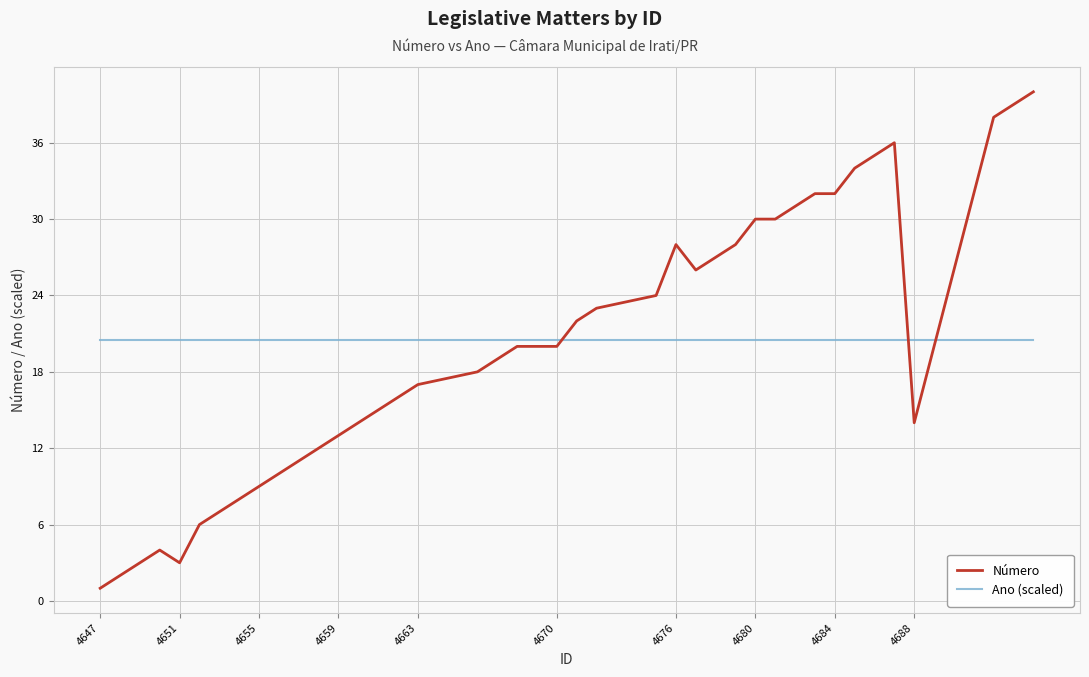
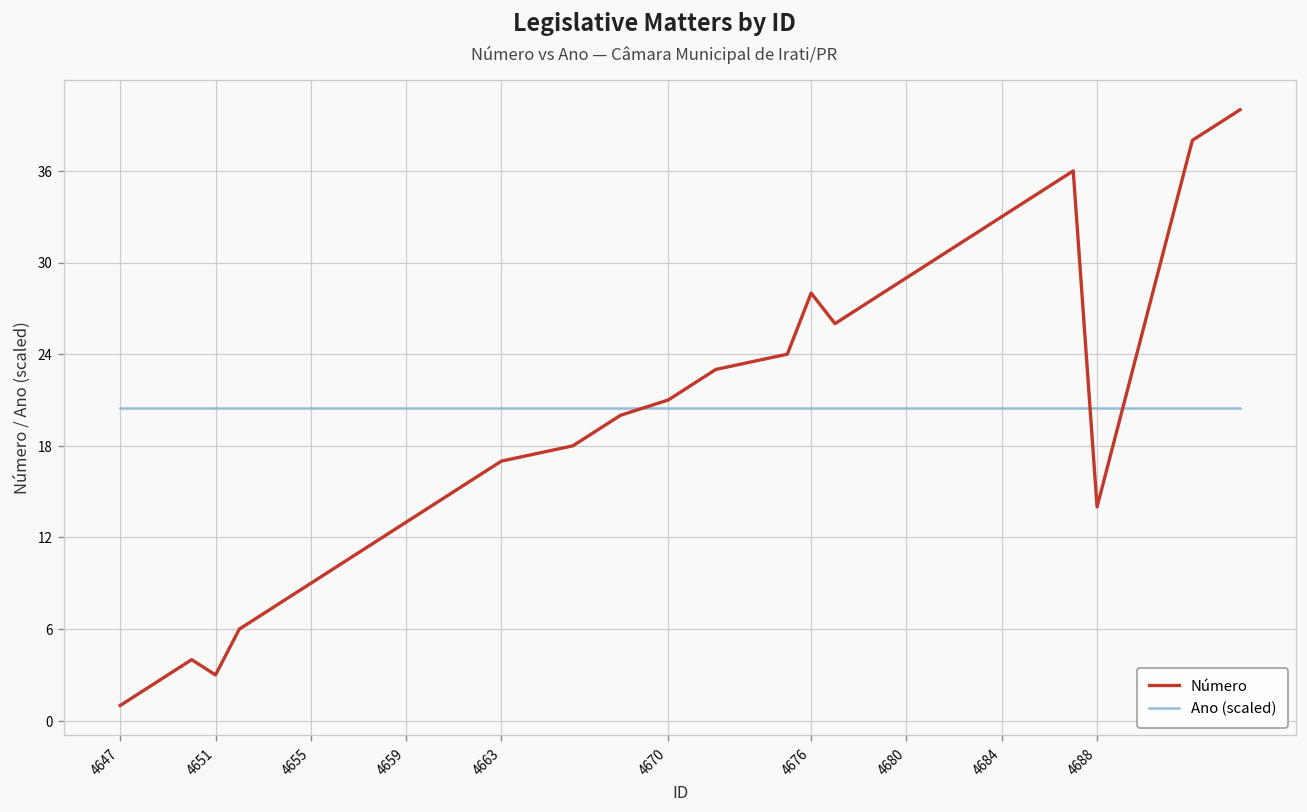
Número, 4670: 20 -> 21
Número, 4680: 30 -> 29
Número, 4684: 32 -> 33
